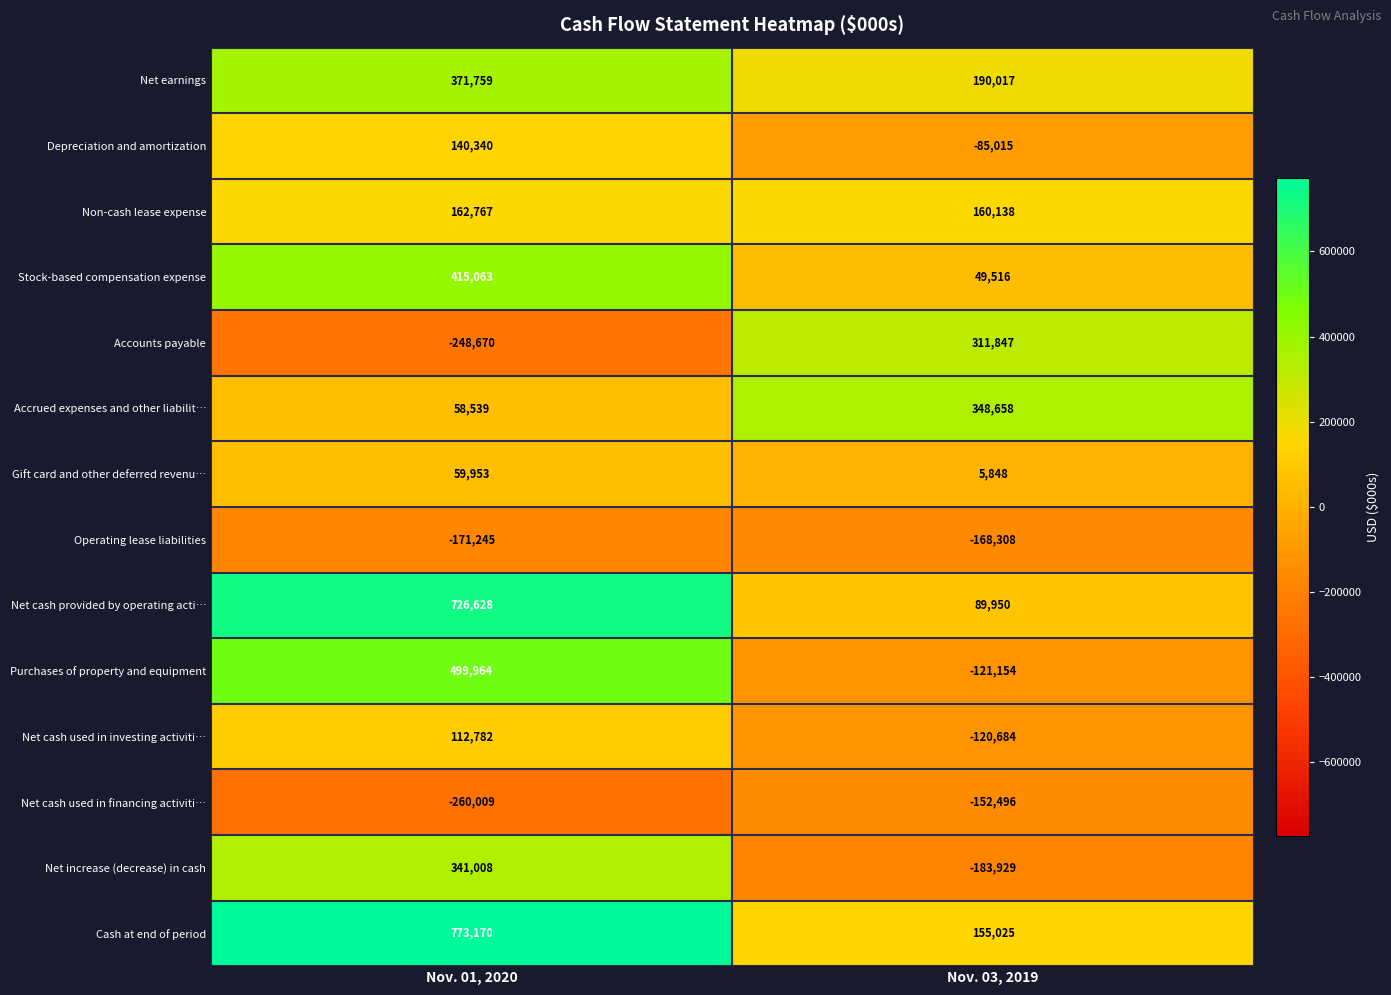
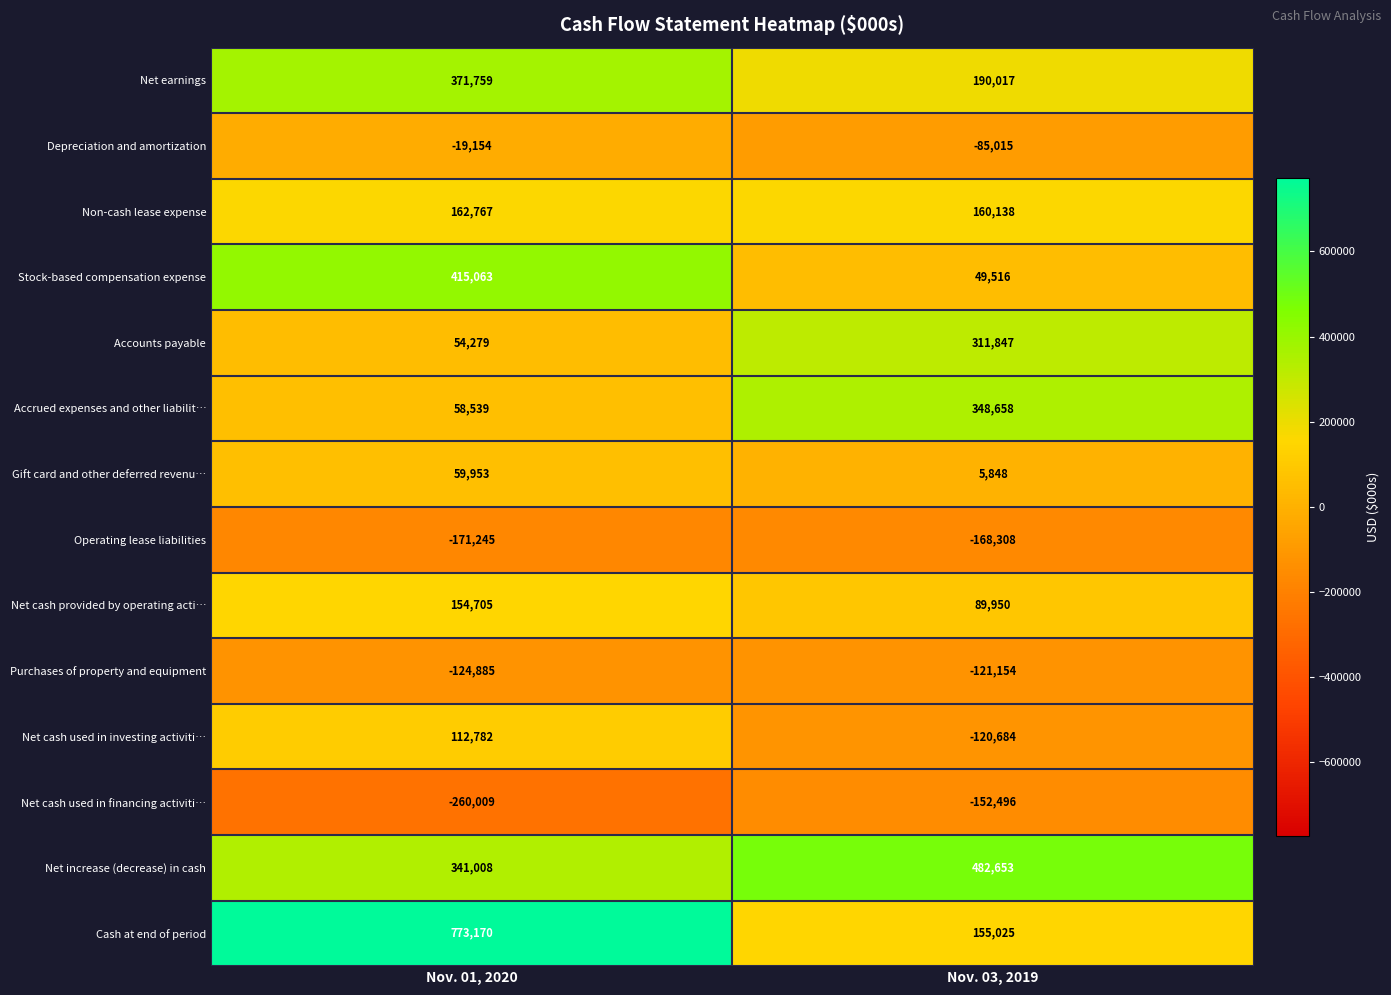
Depreciation and amortization, Nov. 01, 2020: 140,340 -> -19,154
Accounts payable, Nov. 01, 2020: -248,670 -> 54,279
Net cash provided by operating acti…, Nov. 01, 2020: 726,628 -> 154,705
Purchases of property and equipment, Nov. 01, 2020: 499,964 -> -124,885
Net increase (decrease) in cash, Nov. 03, 2019: -183,929 -> 482,653
